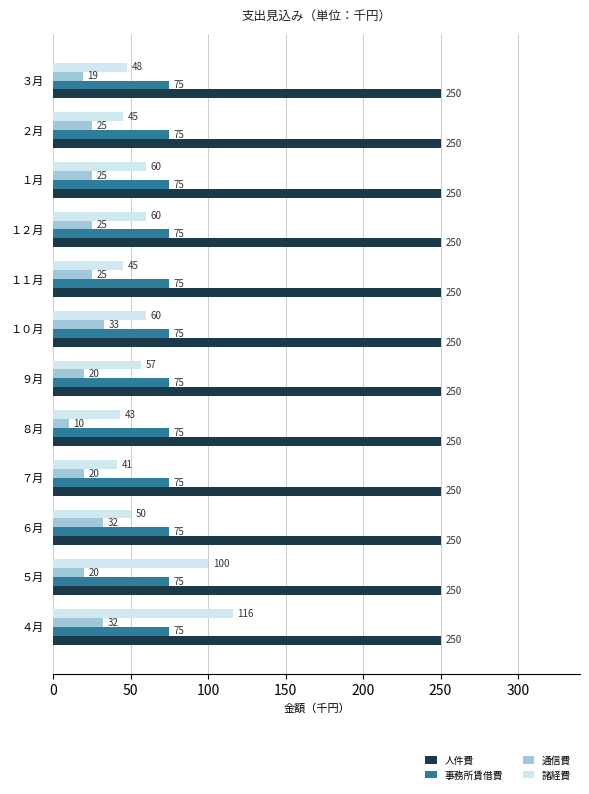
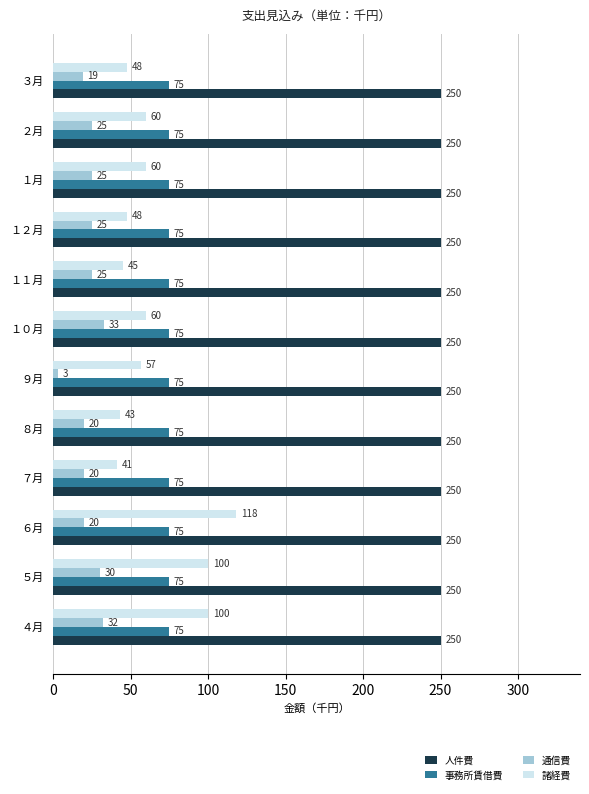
諸経費, ２月: 45 -> 60
諸経費, １２月: 60 -> 48
通信費, ９月: 20 -> 3
通信費, ８月: 10 -> 20
諸経費, ６月: 50 -> 118
通信費, ６月: 32 -> 20
通信費, ５月: 20 -> 30
諸経費, ４月: 116 -> 100
